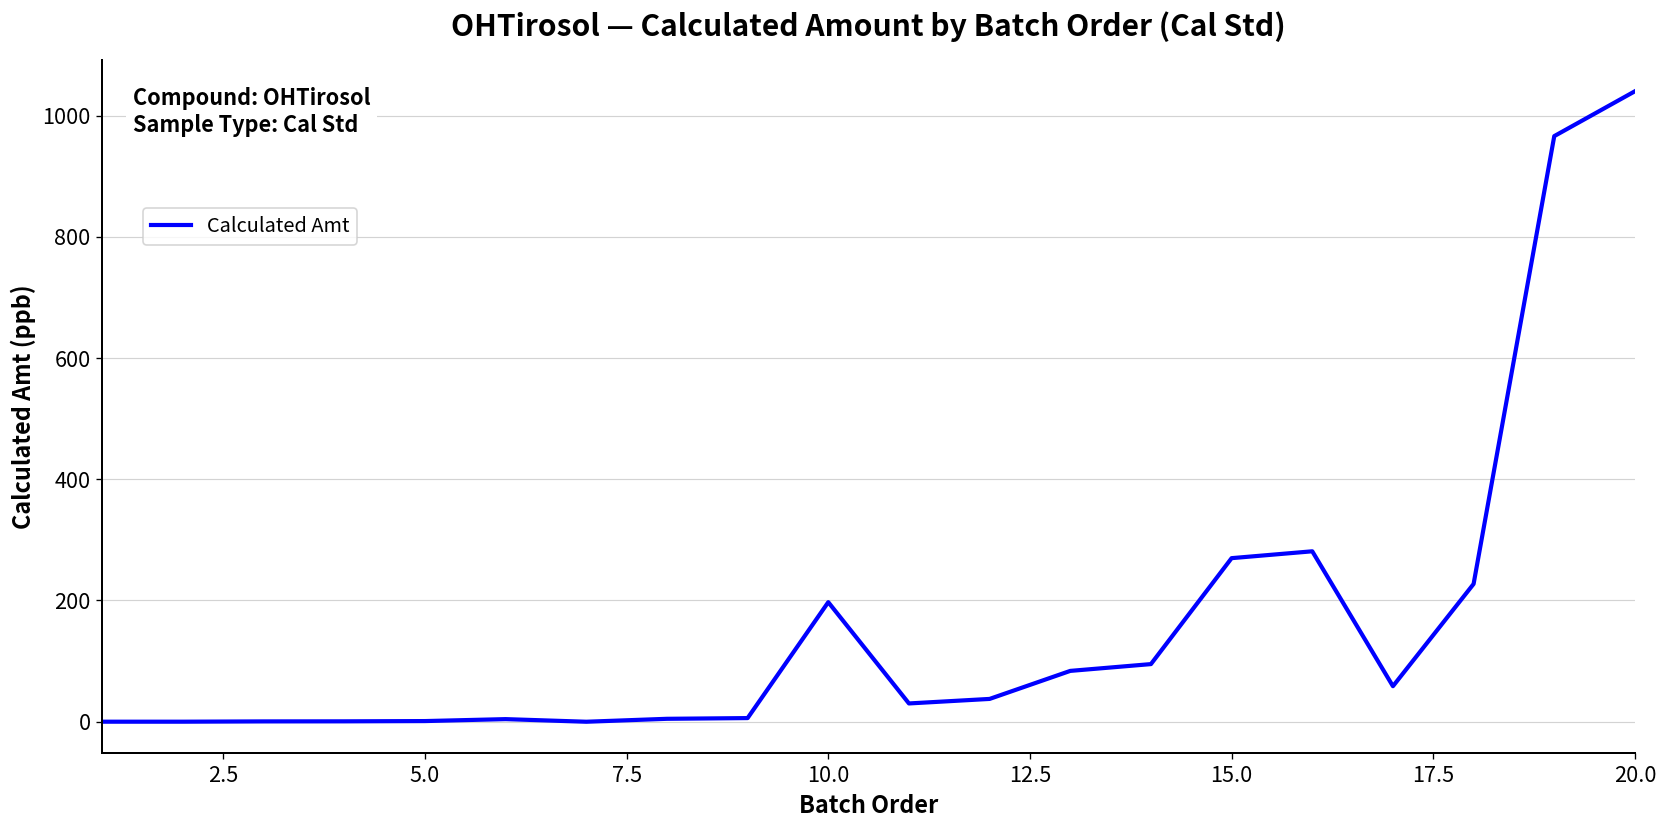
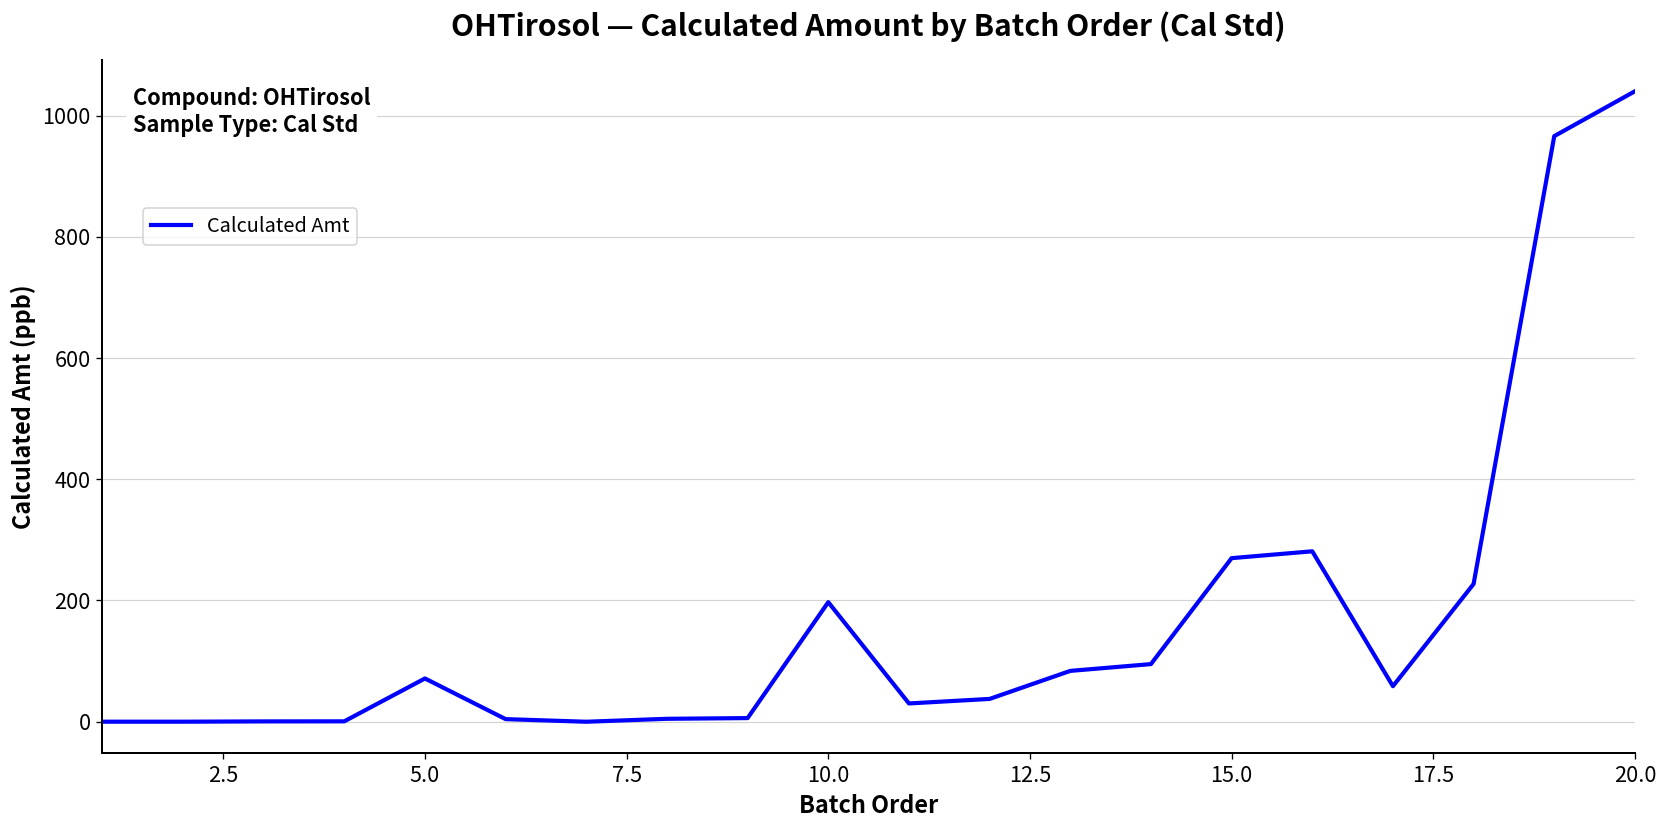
5.0: 0 -> 70
